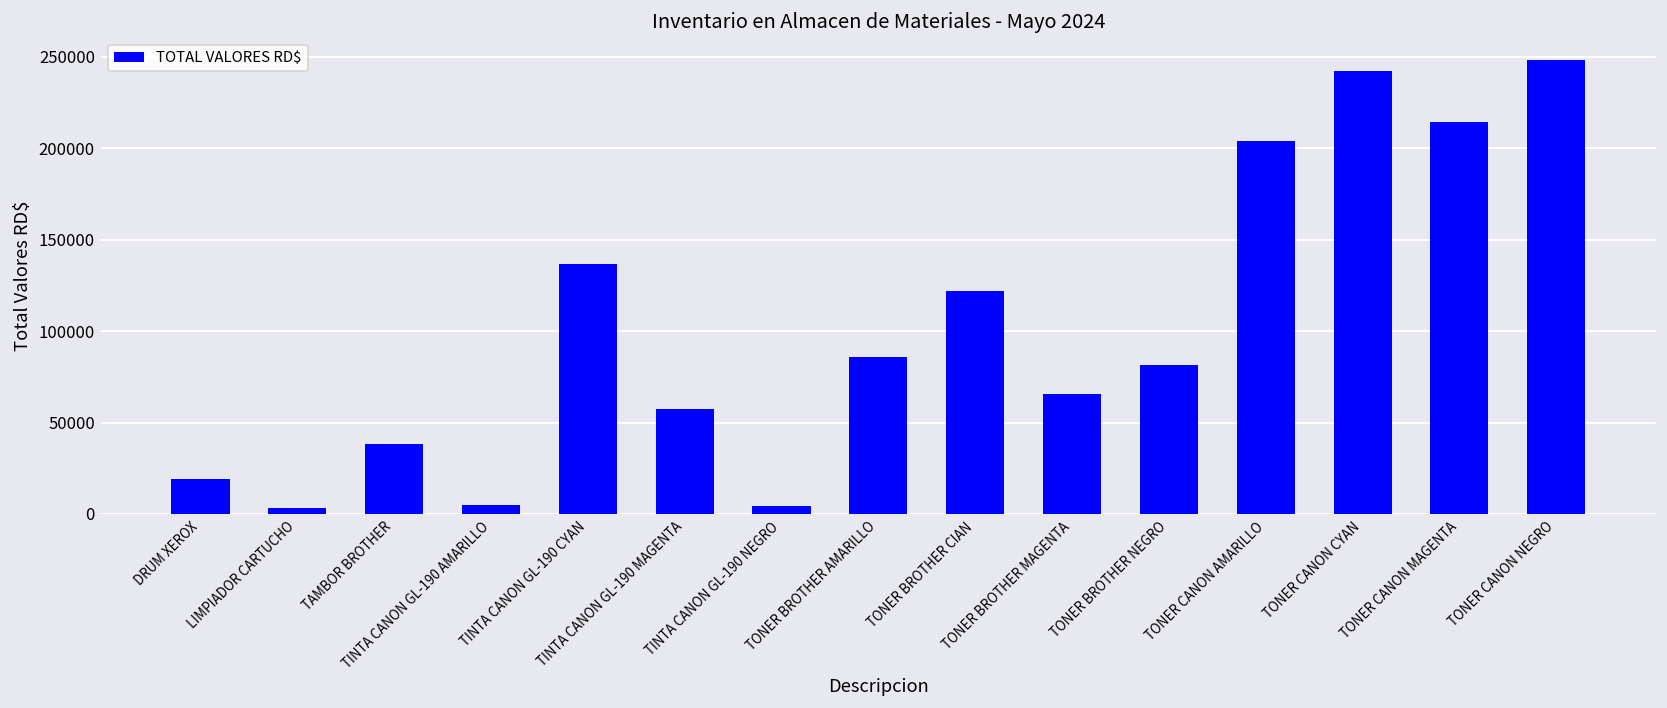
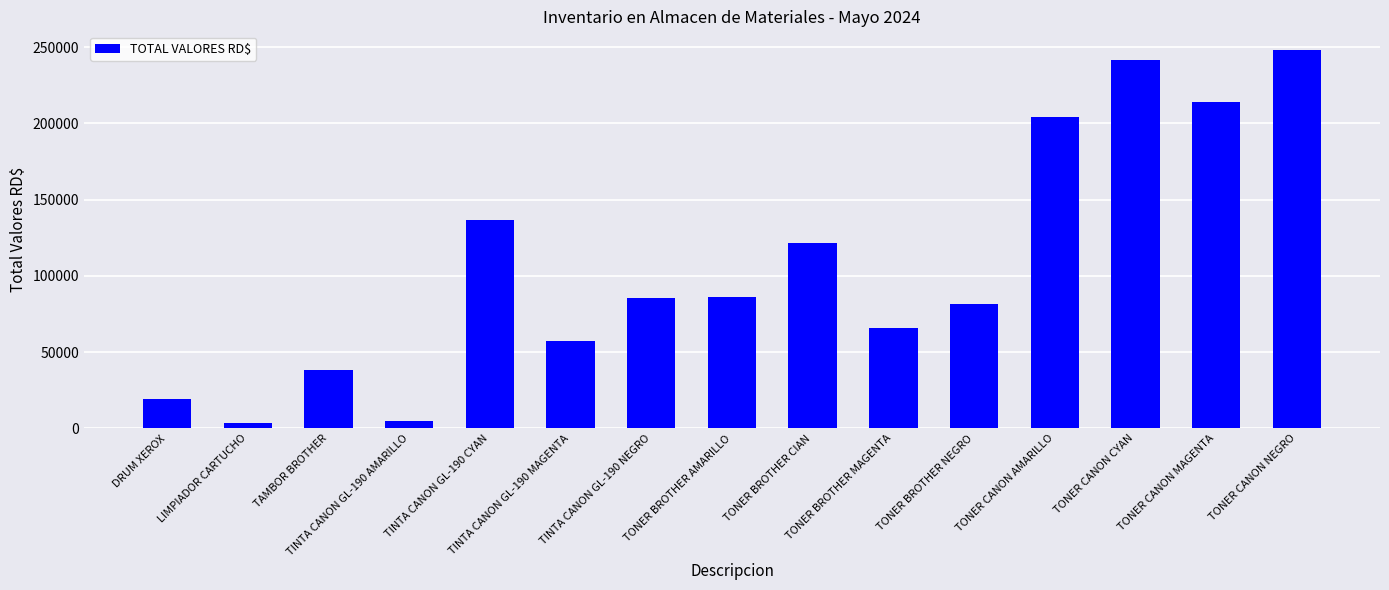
TINTA CANON GL-190 NEGRO: 5000 -> 86000
